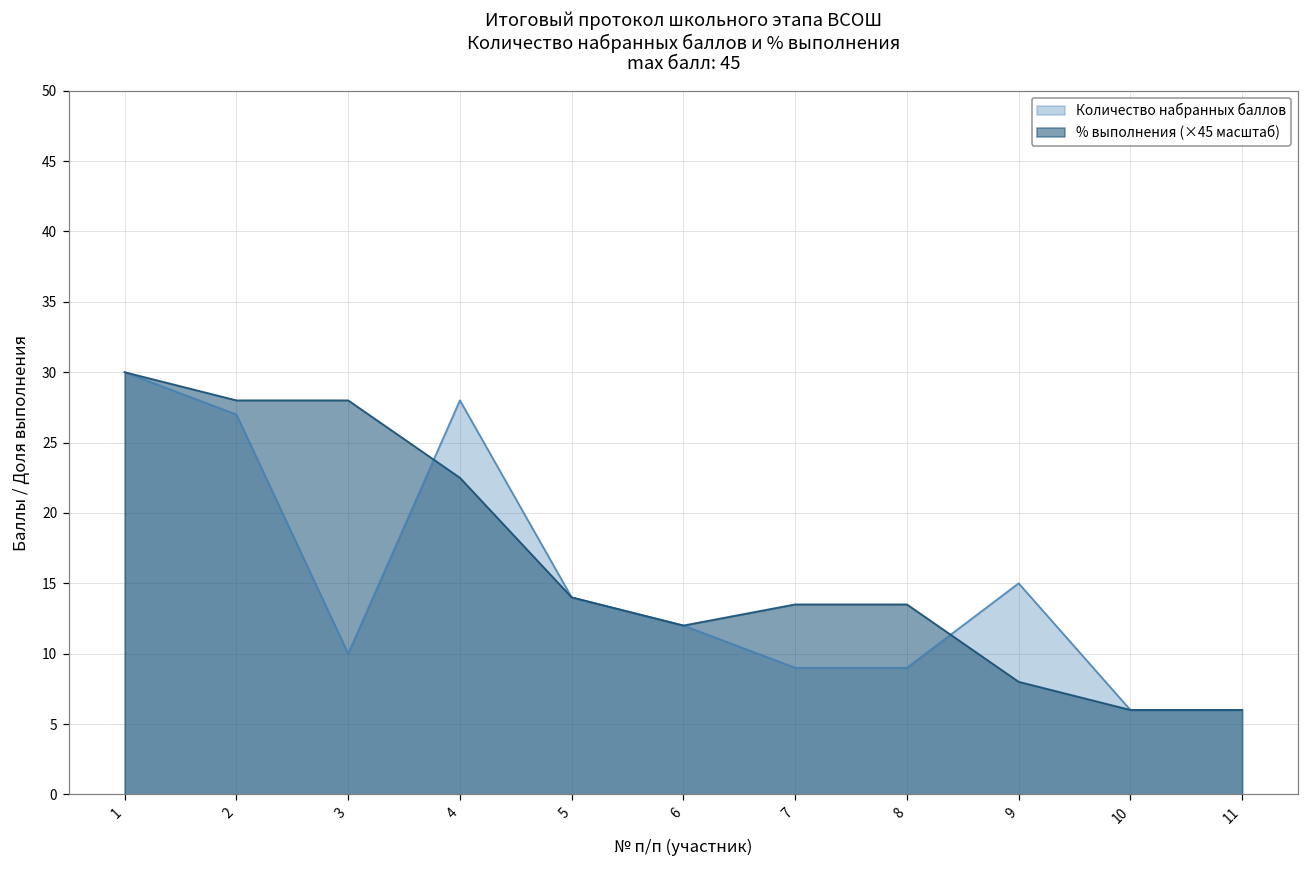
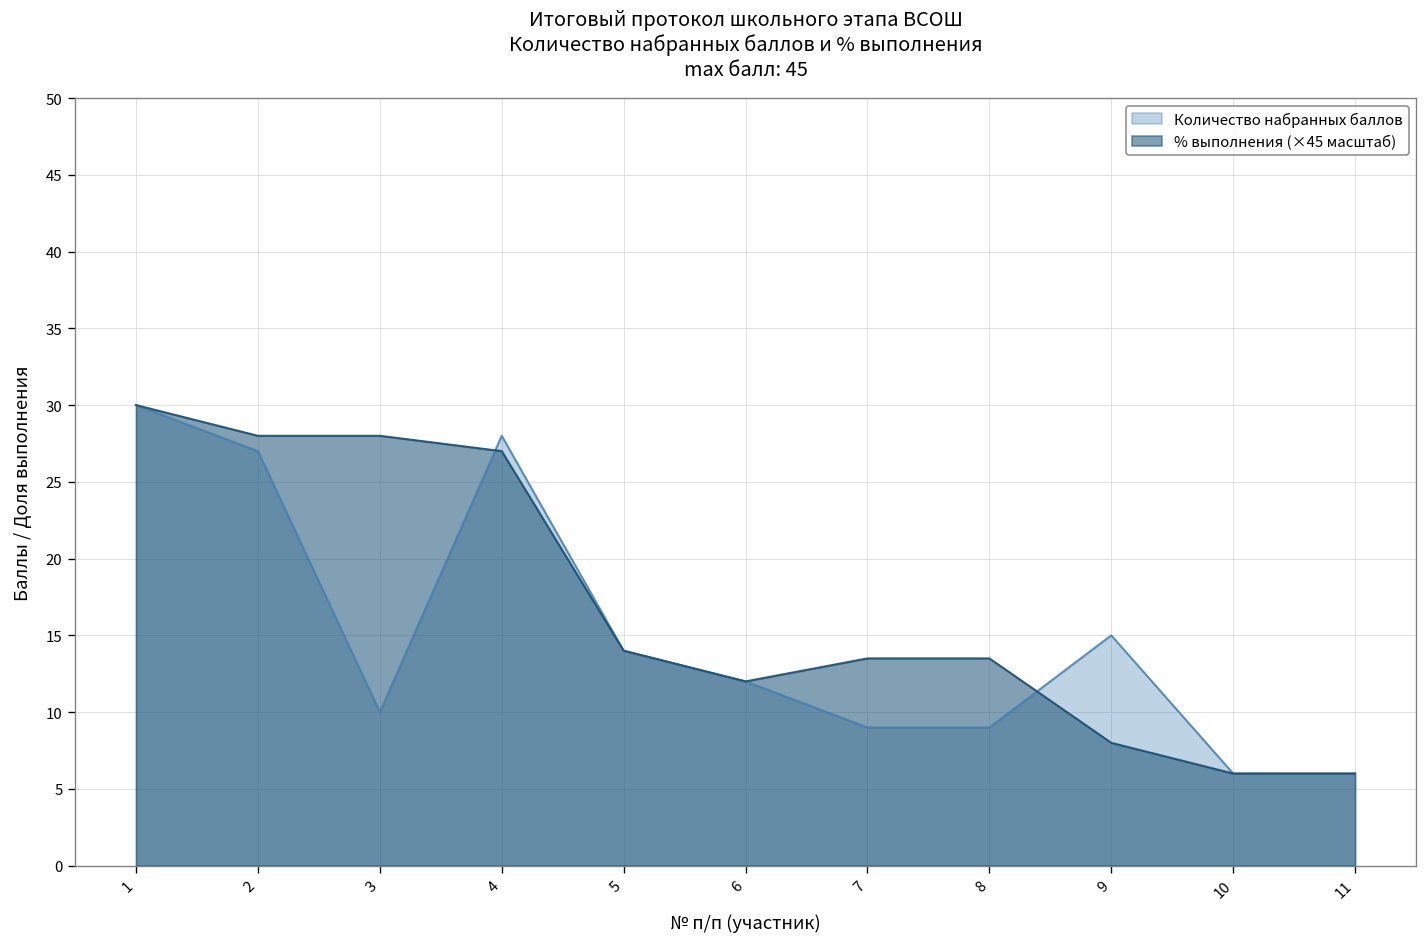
% выполнения (×45 масштаб), 4: 22.5 -> 27.0
